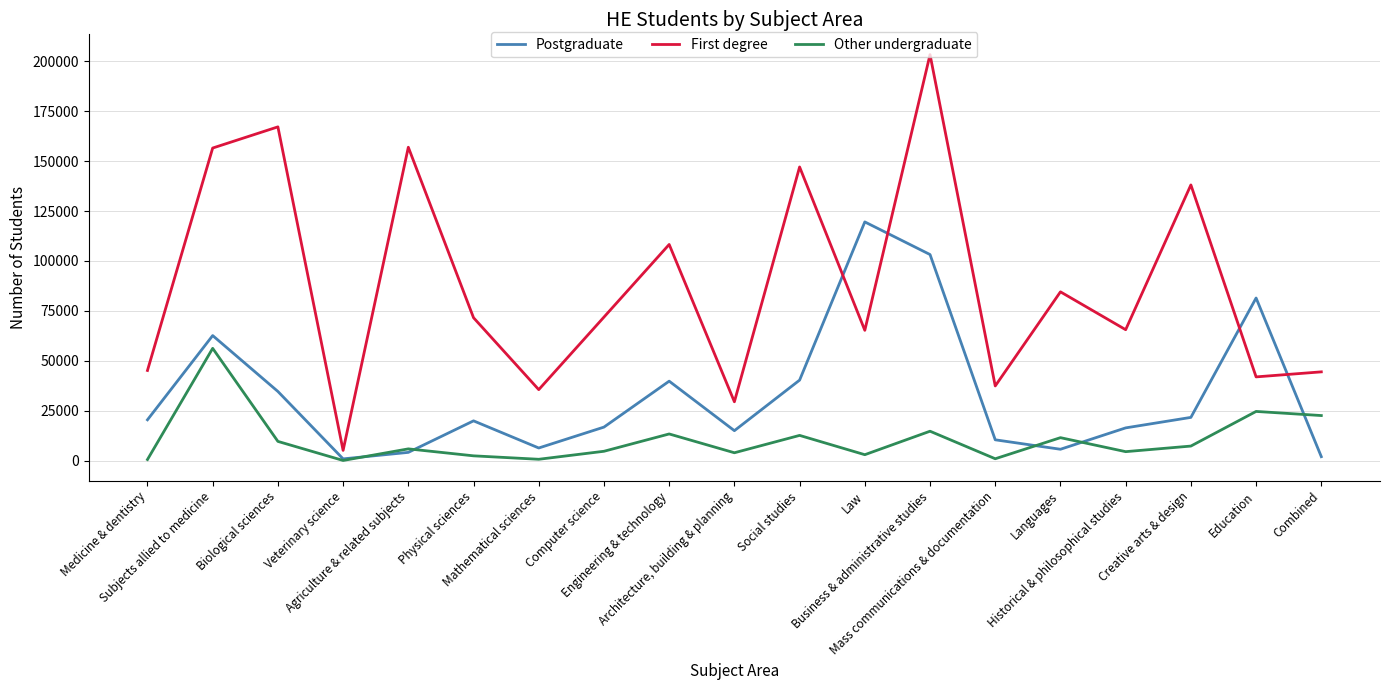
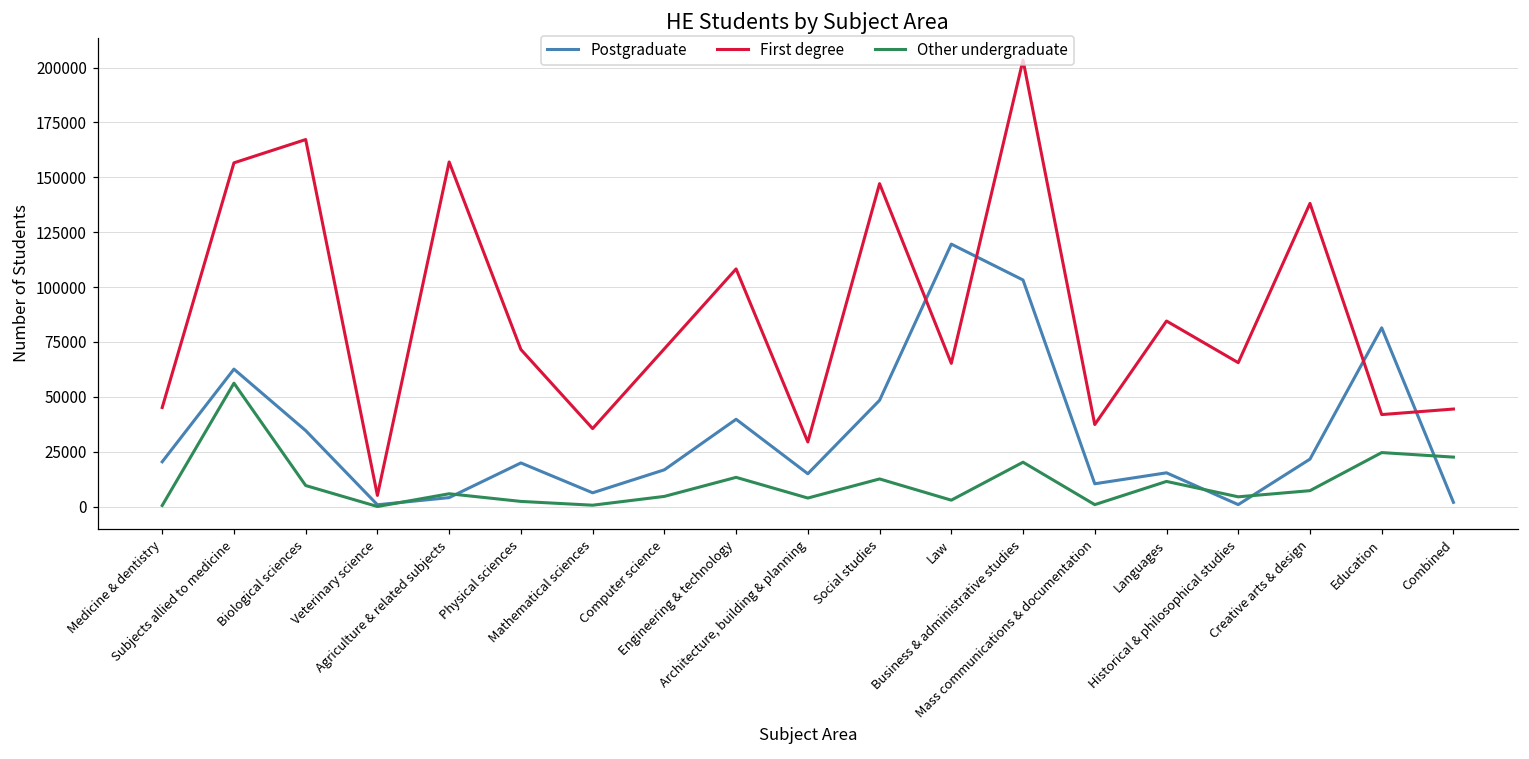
Postgraduate, Social studies: 40000 -> 48000
Other undergraduate, Business & administrative studies: 15000 -> 20000
Postgraduate, Languages: 6000 -> 15000
Postgraduate, Historical & philosophical studies: 16000 -> 1000
